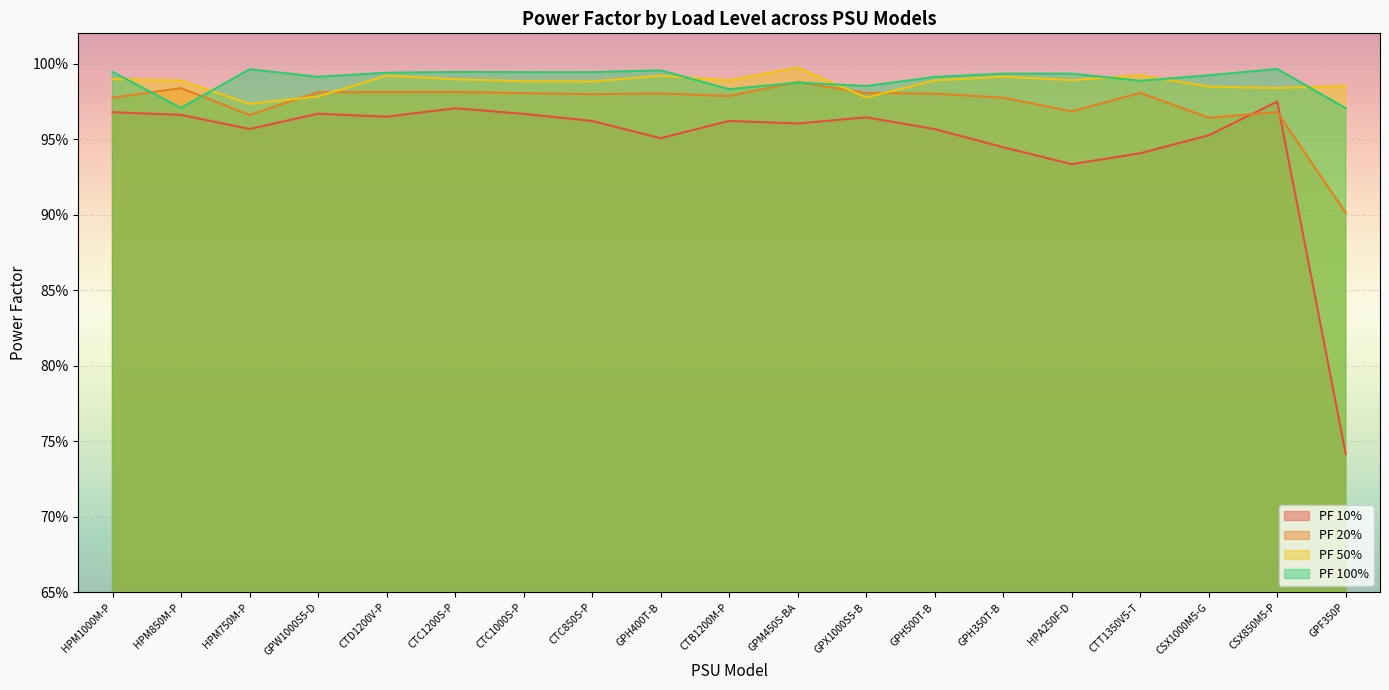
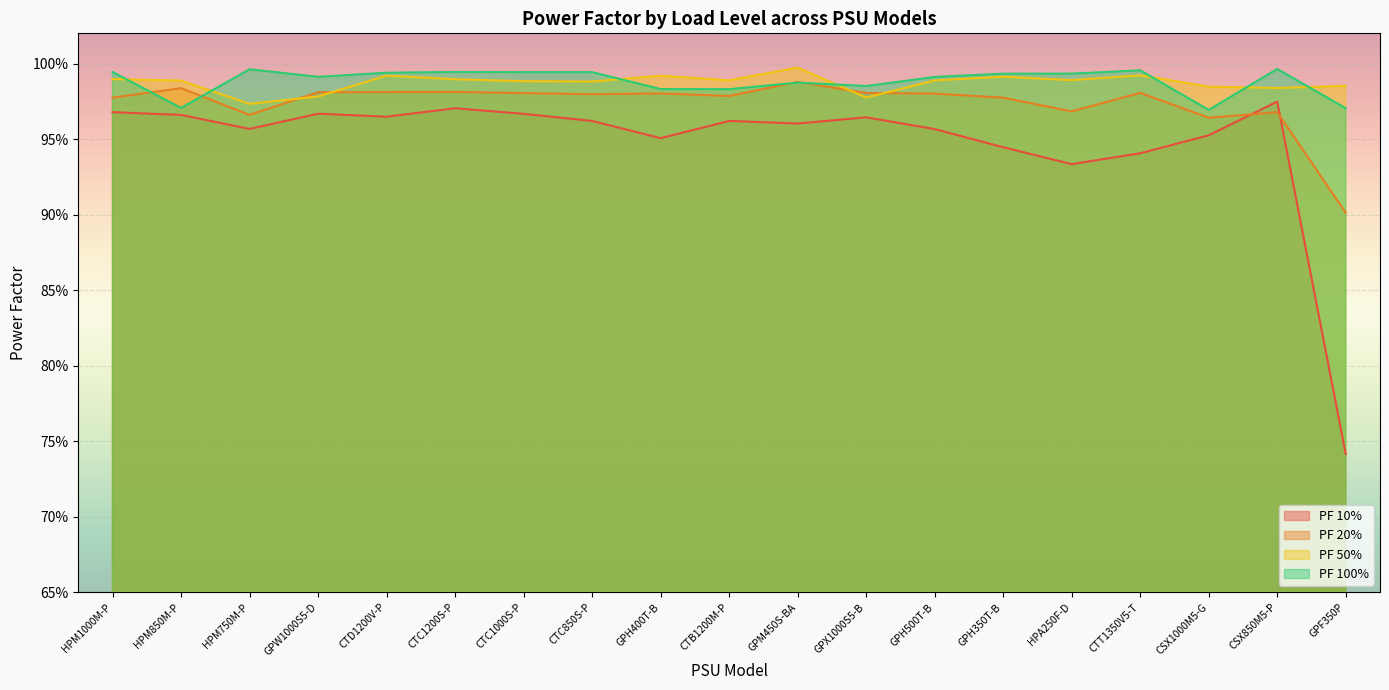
PF 100%, GPH400T-B: 99.6% -> 98.3%
PF 100%, CTT1350V5-T: 98.9% -> 99.6%
PF 100%, CSX1000M5-G: 99.2% -> 96.9%
